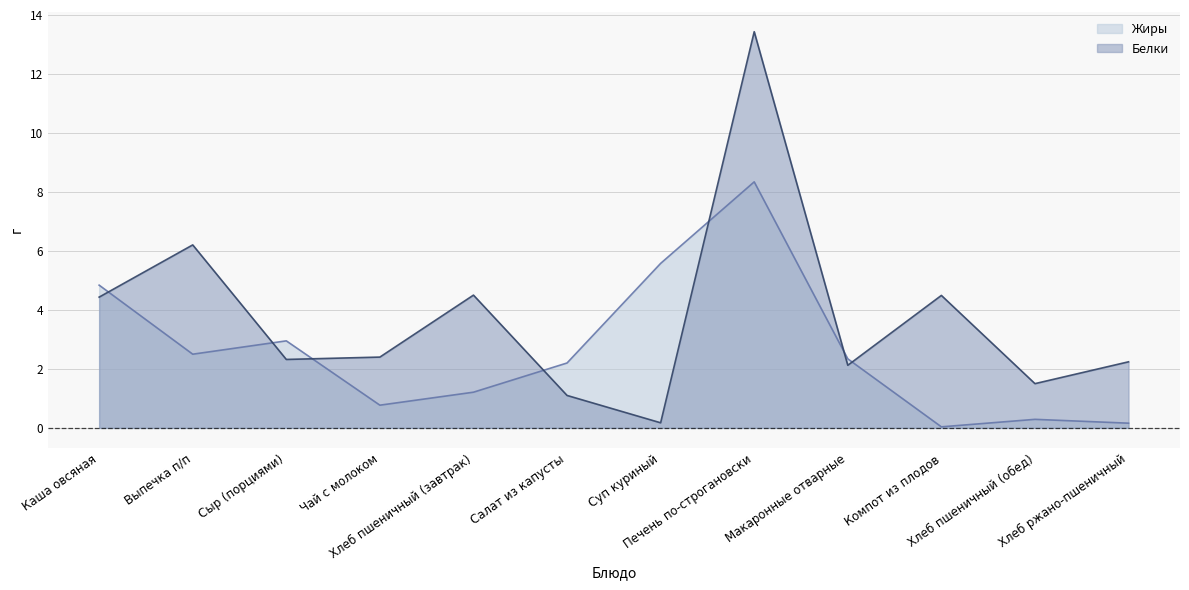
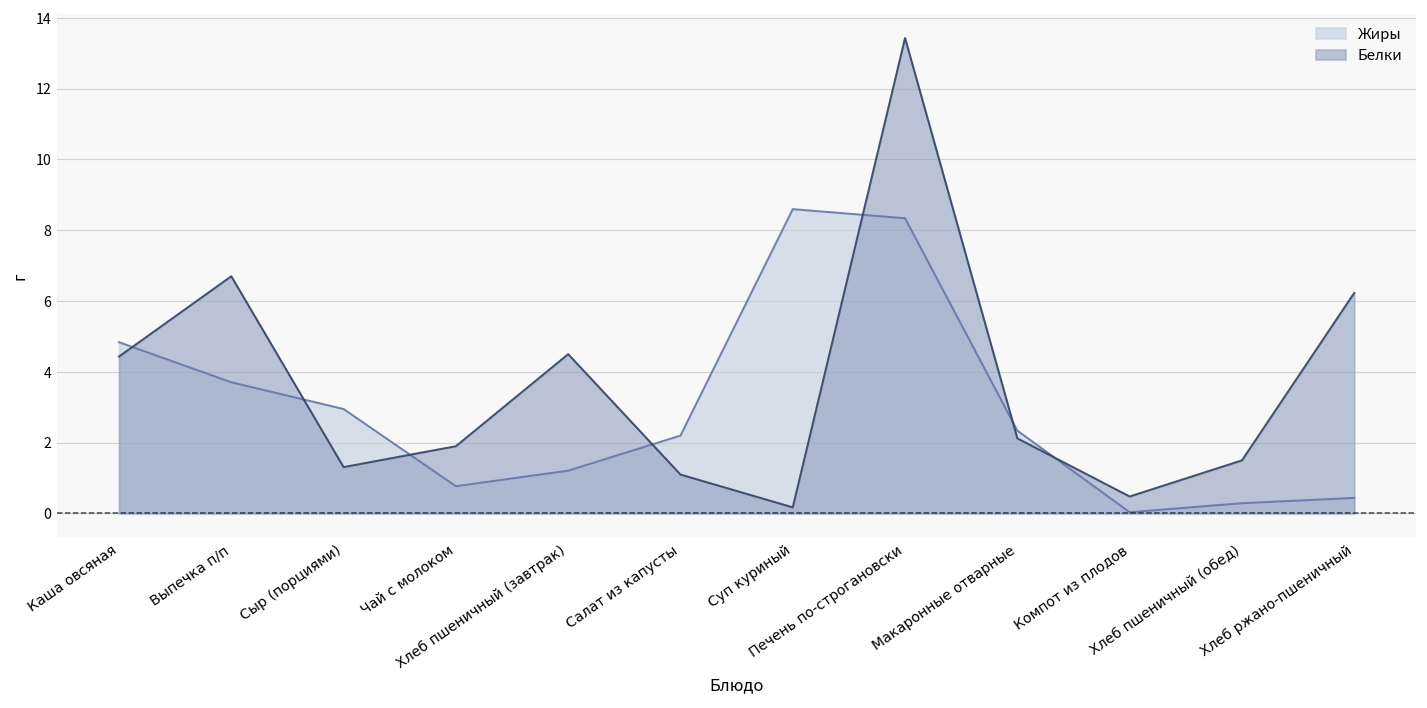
Жиры, Выпечка п/п: 2.5 -> 3.7
Белки, Выпечка п/п: 6.2 -> 6.7
Белки, Сыр (порциями): 2.3 -> 1.3
Белки, Чай с молоком: 2.4 -> 1.9
Жиры, Суп куриный: 5.6 -> 8.6
Белки, Компот из плодов: 4.5 -> 0.5
Жиры, Хлеб ржано-пшеничный: 0.2 -> 0.4
Белки, Хлеб ржано-пшеничный: 2.2 -> 6.2
